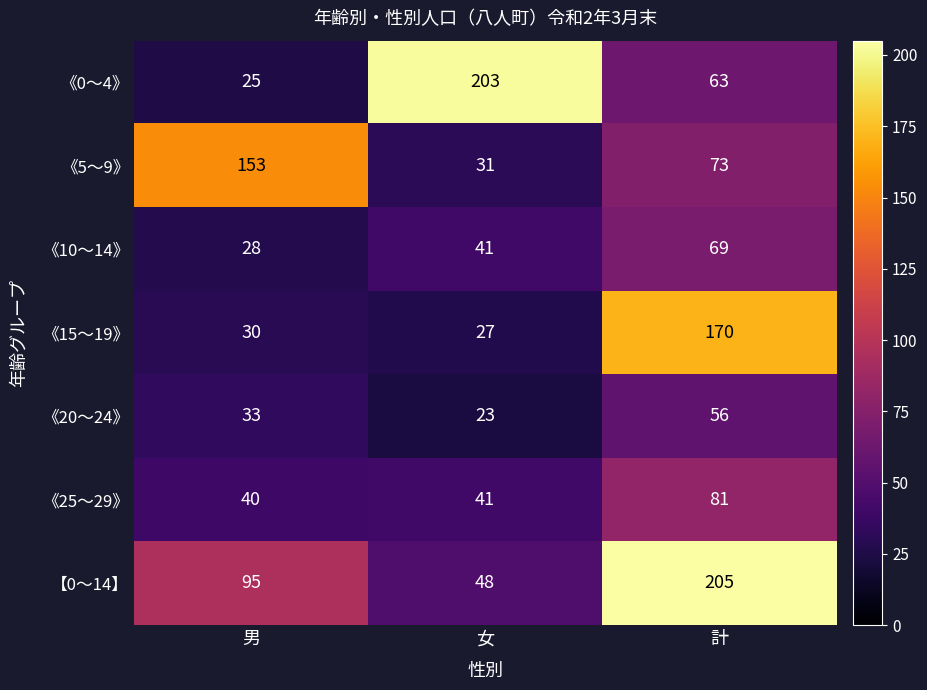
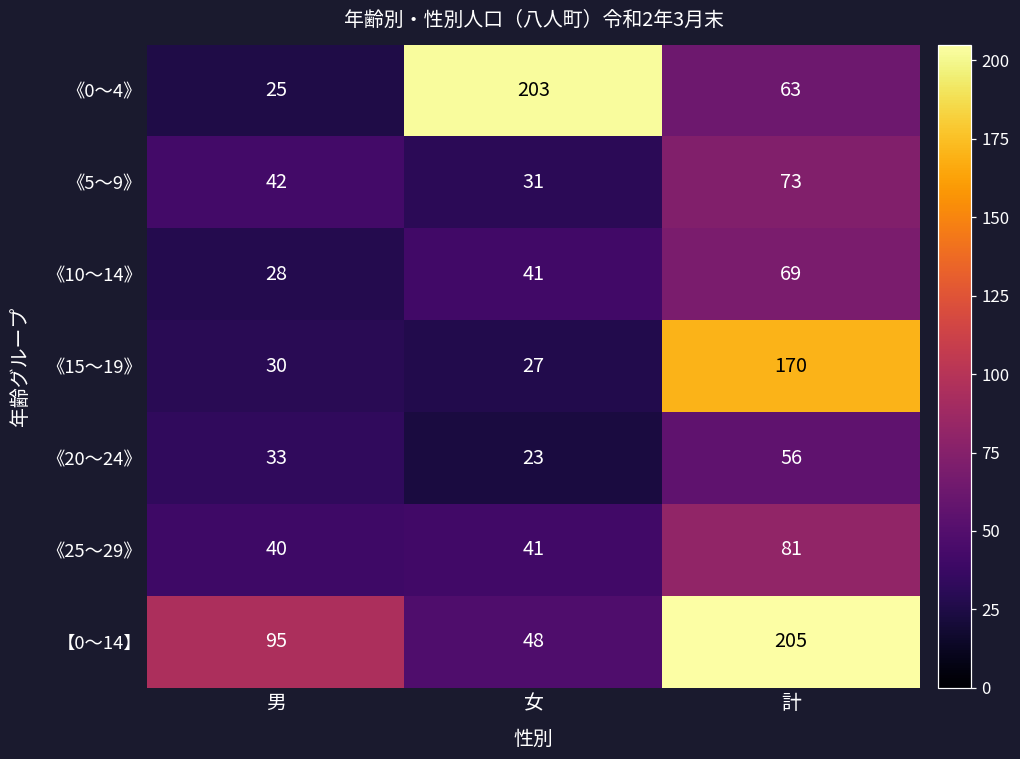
《5～9》, 男: 153 -> 42
